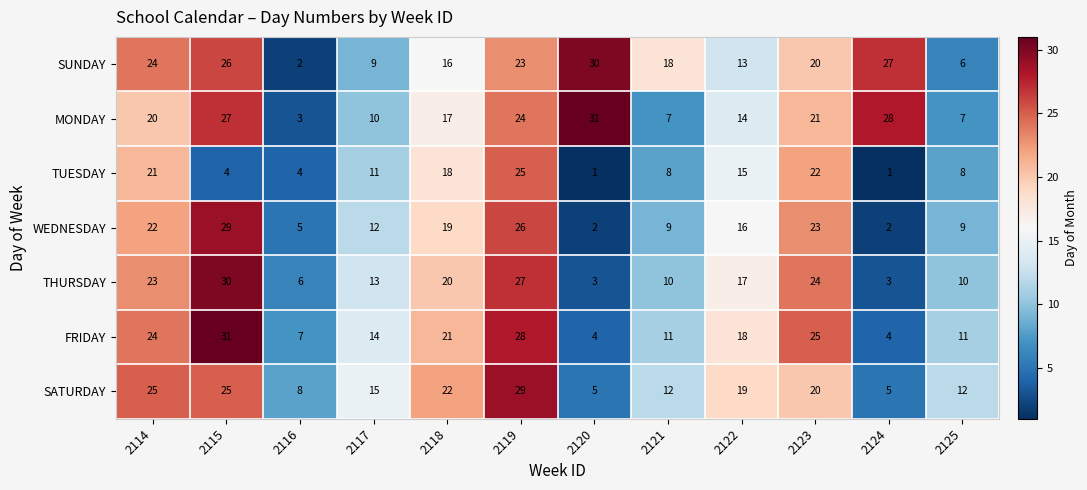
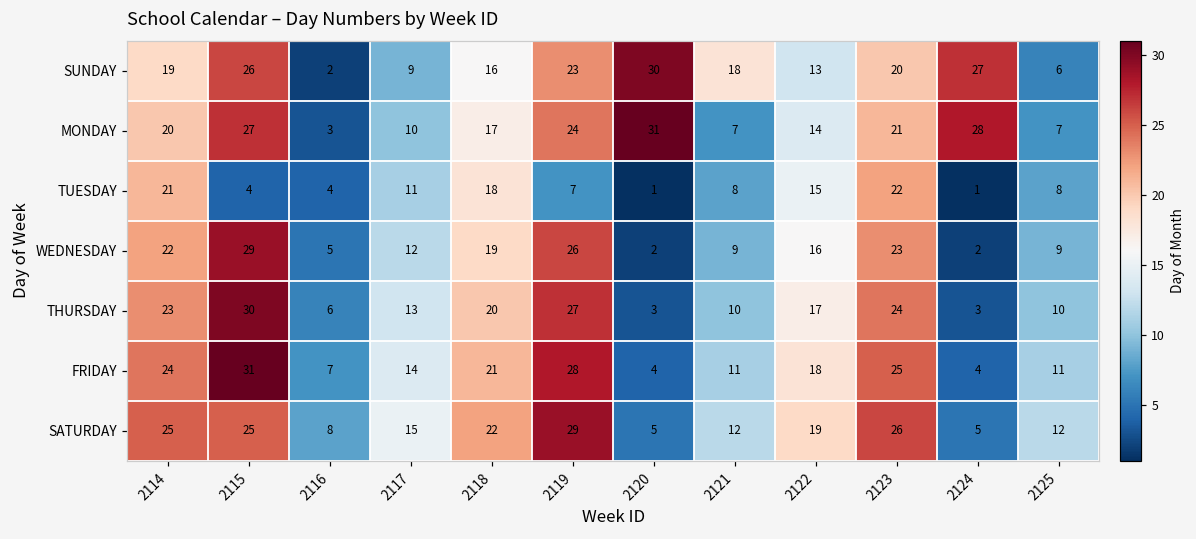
SUNDAY, 2114: 24 -> 19
TUESDAY, 2119: 25 -> 7
SATURDAY, 2123: 20 -> 26
